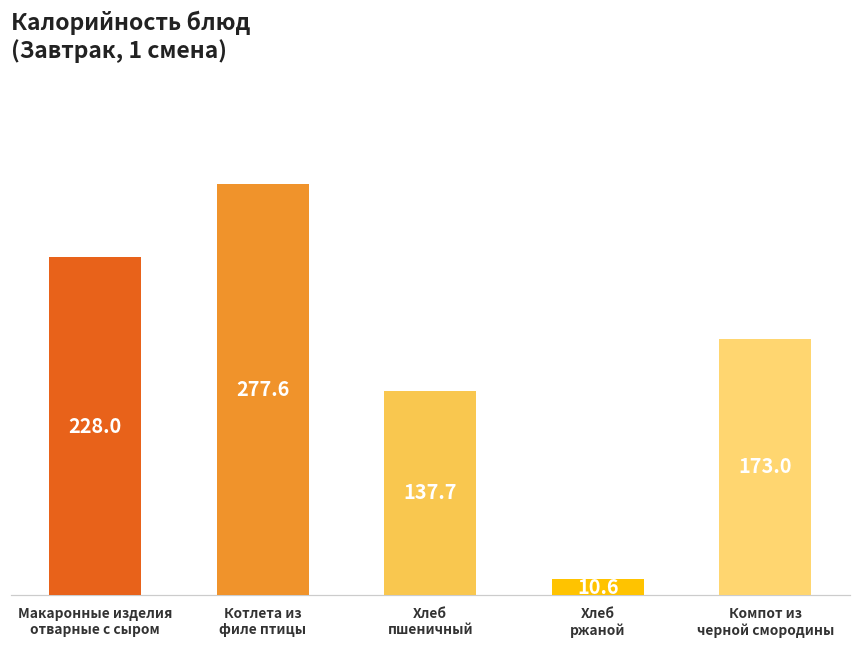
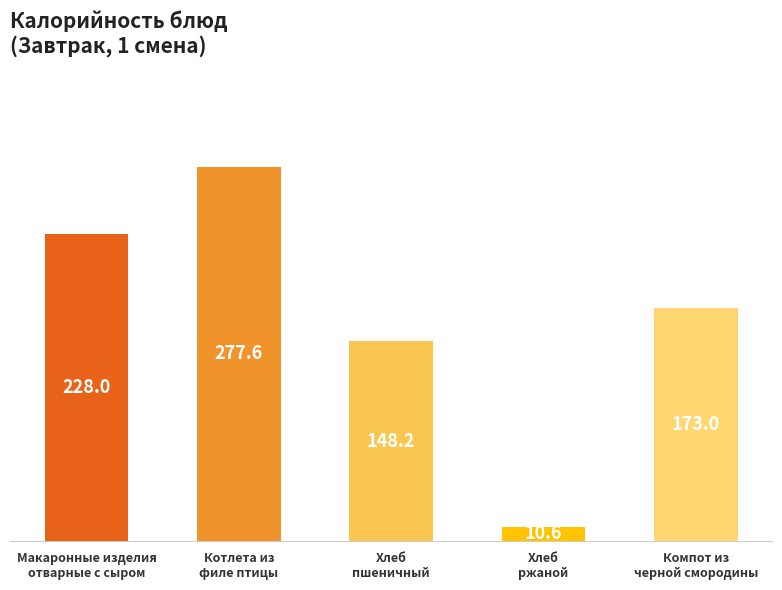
Хлеб пшеничный: 137.7 -> 148.2
